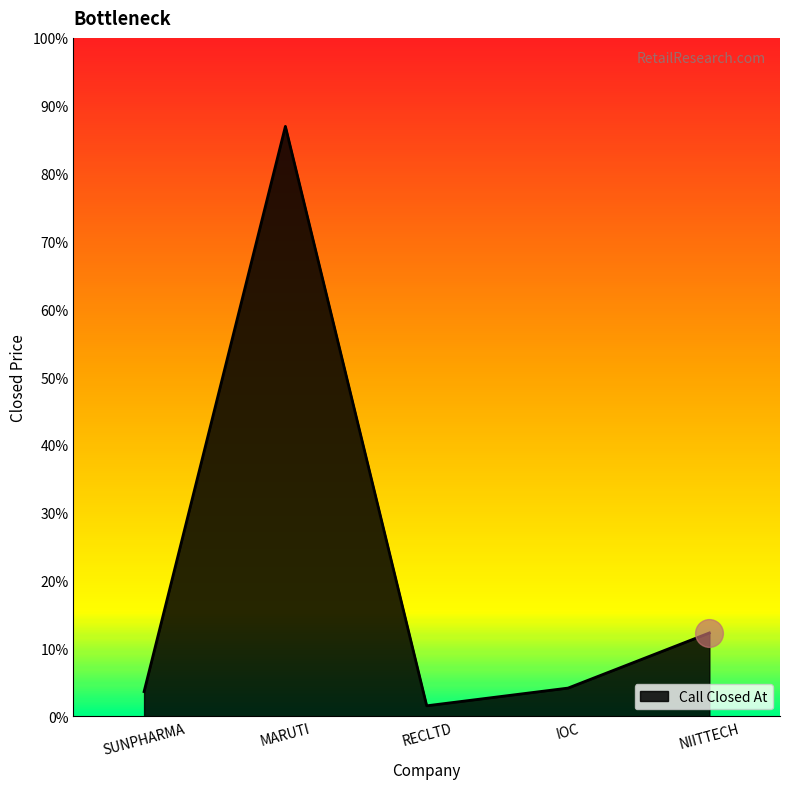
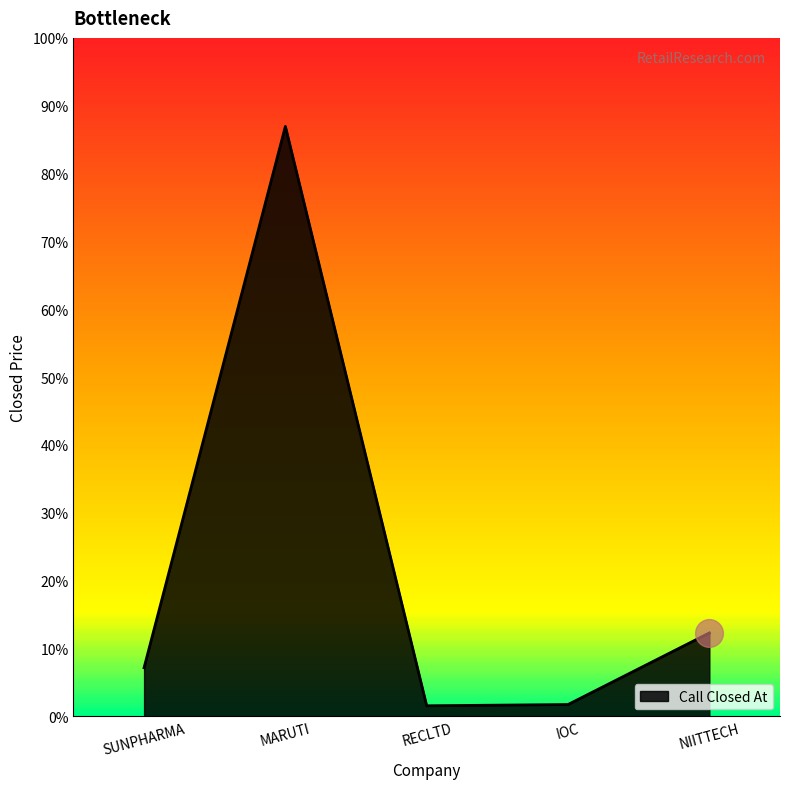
Call Closed At, SUNPHARMA: 4% -> 7%
Call Closed At, IOC: 4% -> 2%
